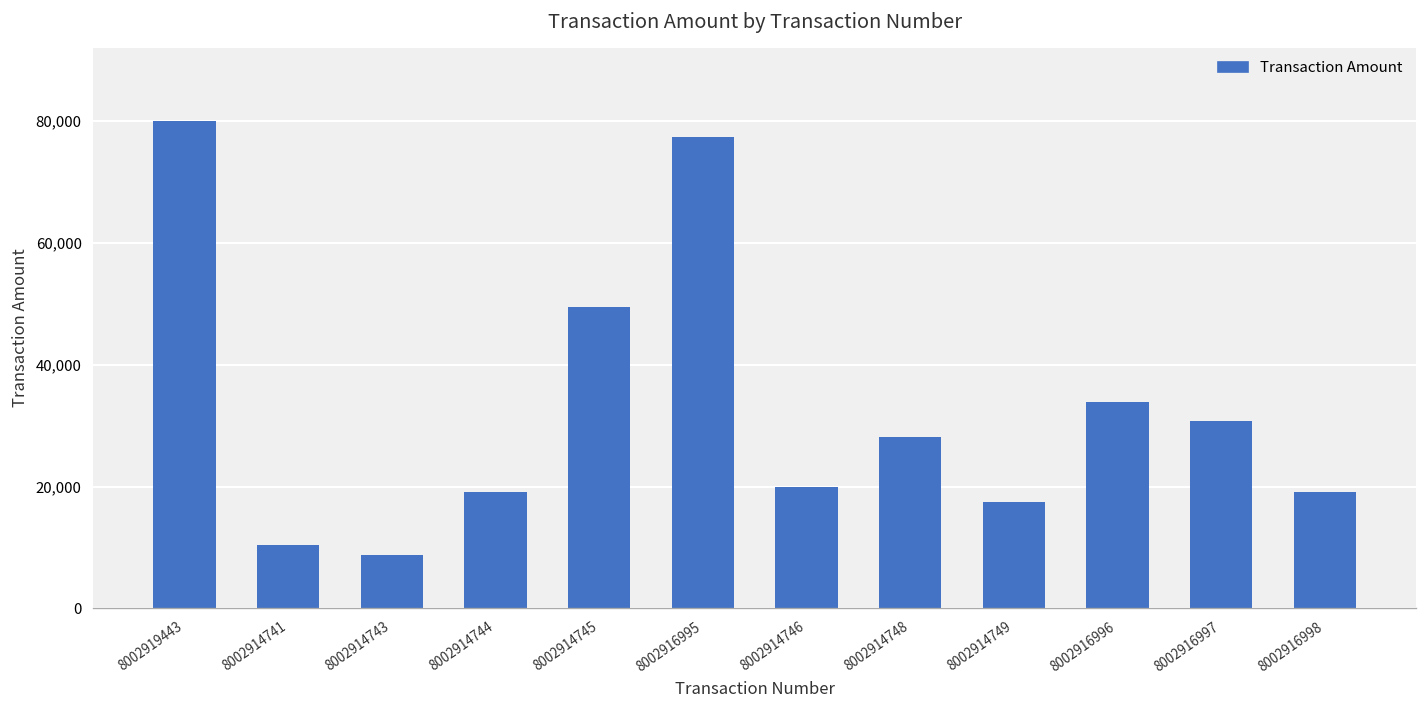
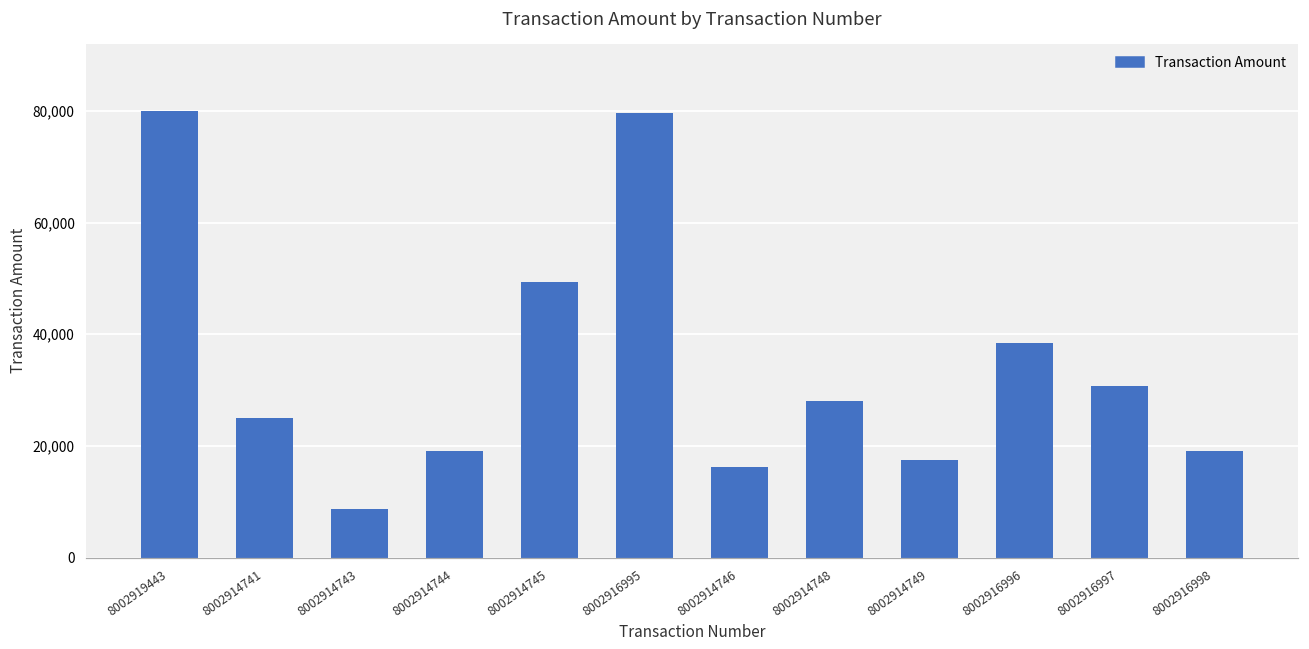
8002914741: 10,000 -> 25,000
8002916995: 77,000 -> 80,000
8002914746: 20,000 -> 16,000
8002916996: 34,000 -> 39,000
